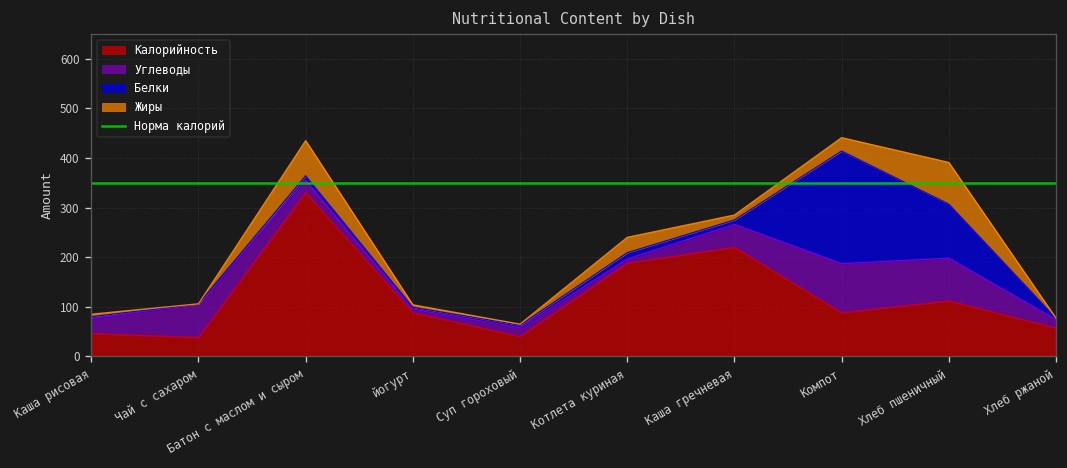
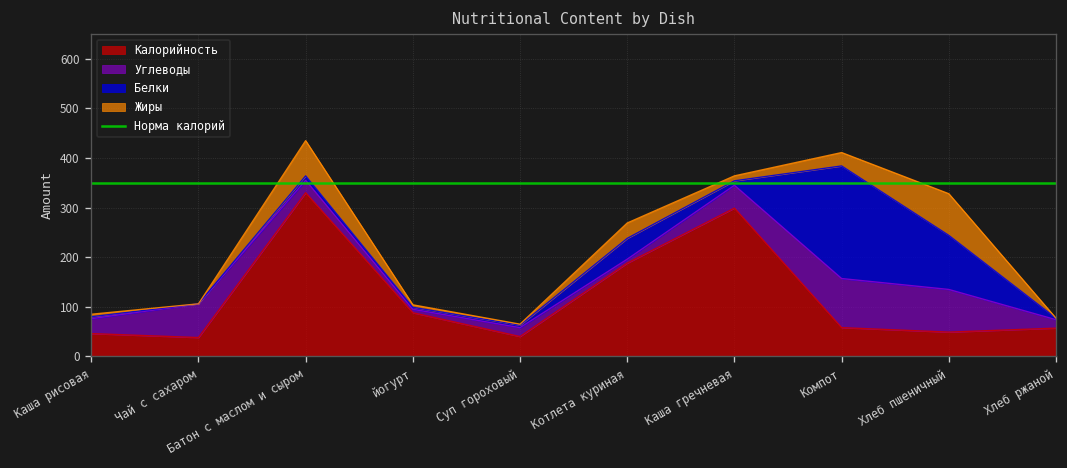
Белки, Котлета куриная: 10 -> 40
Калорийность, Каша гречневая: 220 -> 300
Калорийность, Компот: 90 -> 60
Калорийность, Хлеб пшеничный: 110 -> 50
